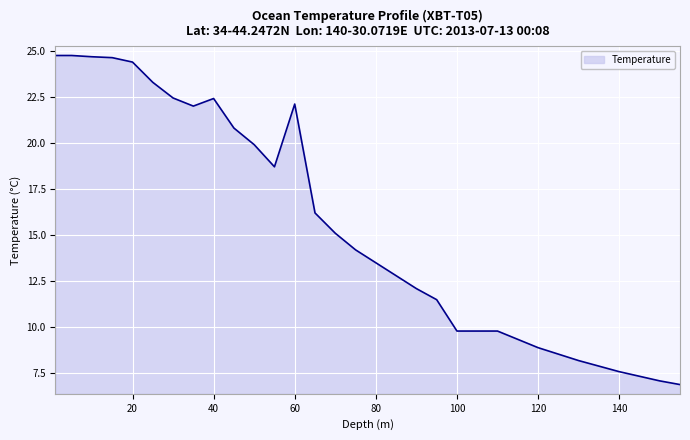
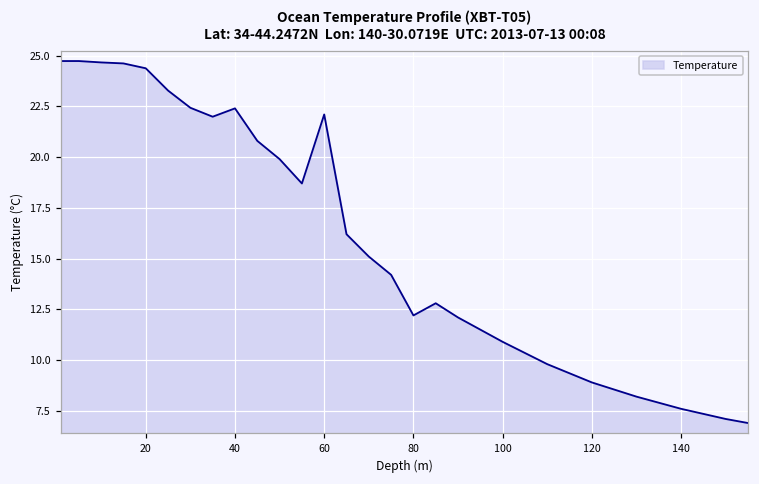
80: 13.5 -> 12.2
100: 9.8 -> 10.9
